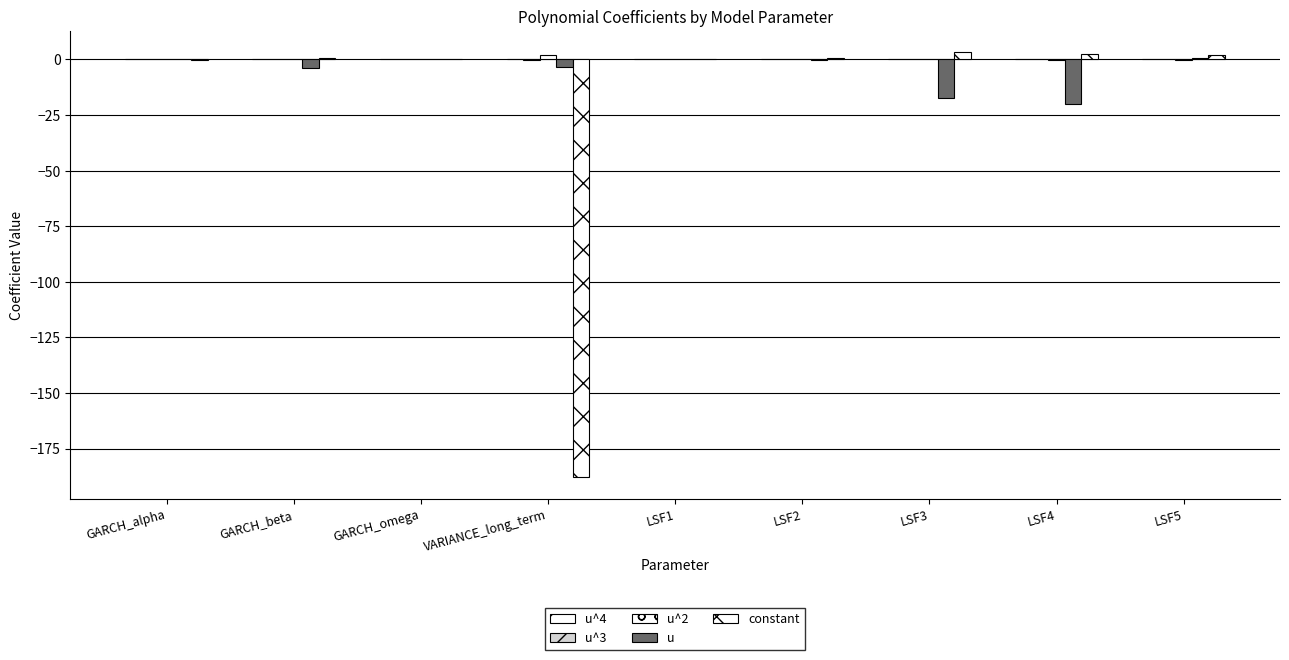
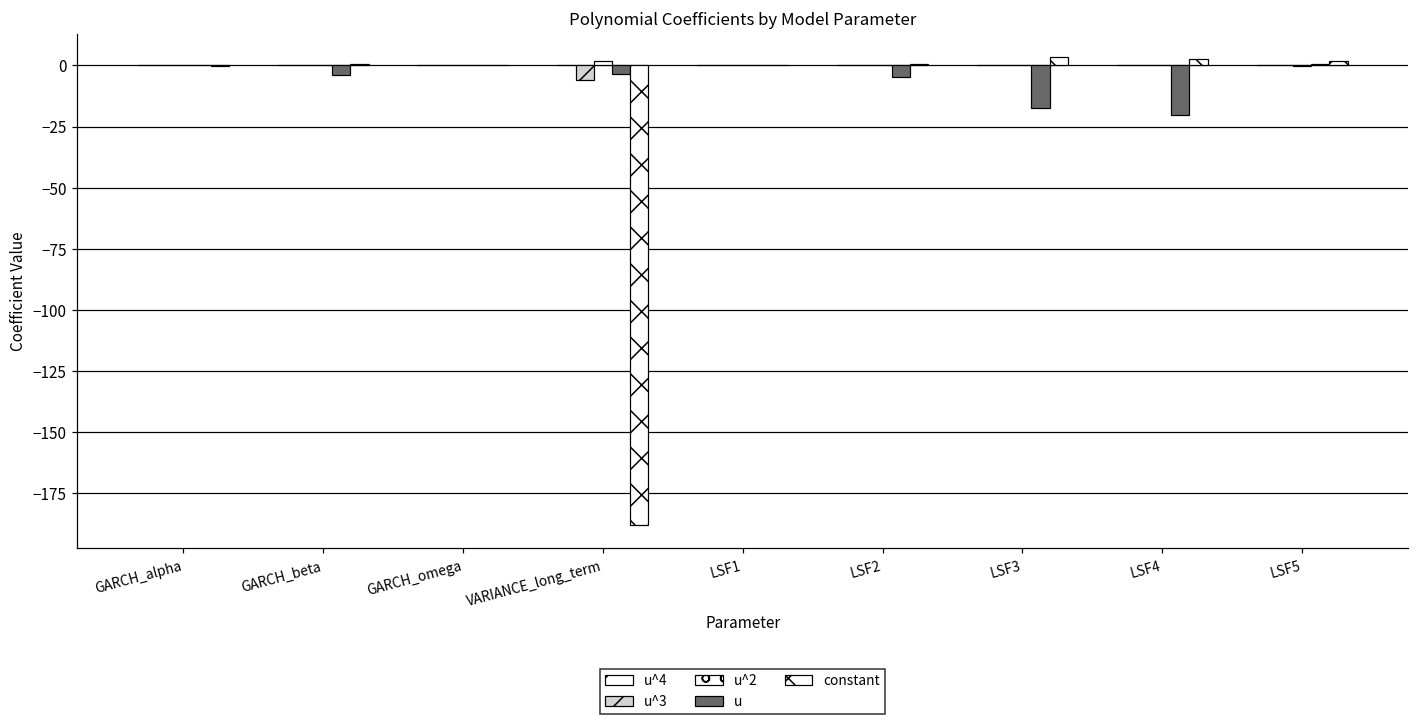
u^3, VARIANCE_long_term: 0 -> -6
u, LSF2: 0 -> -5
